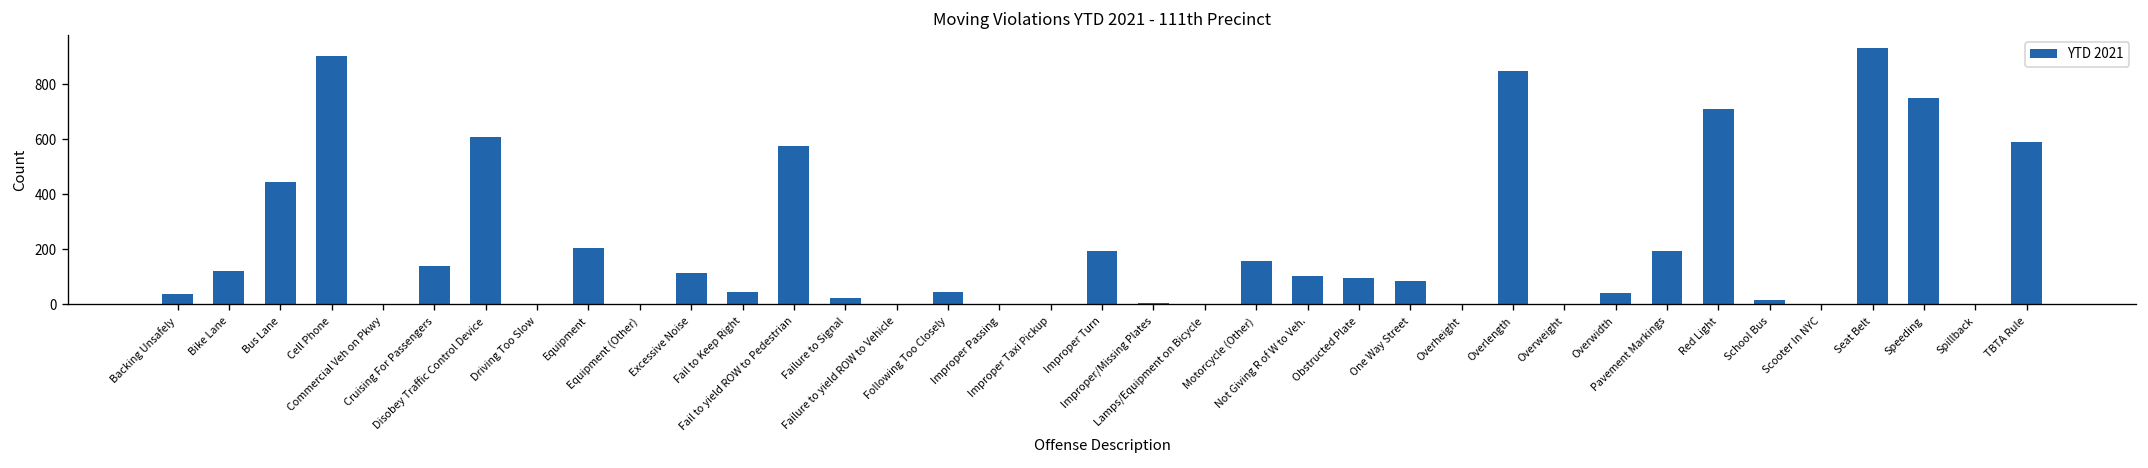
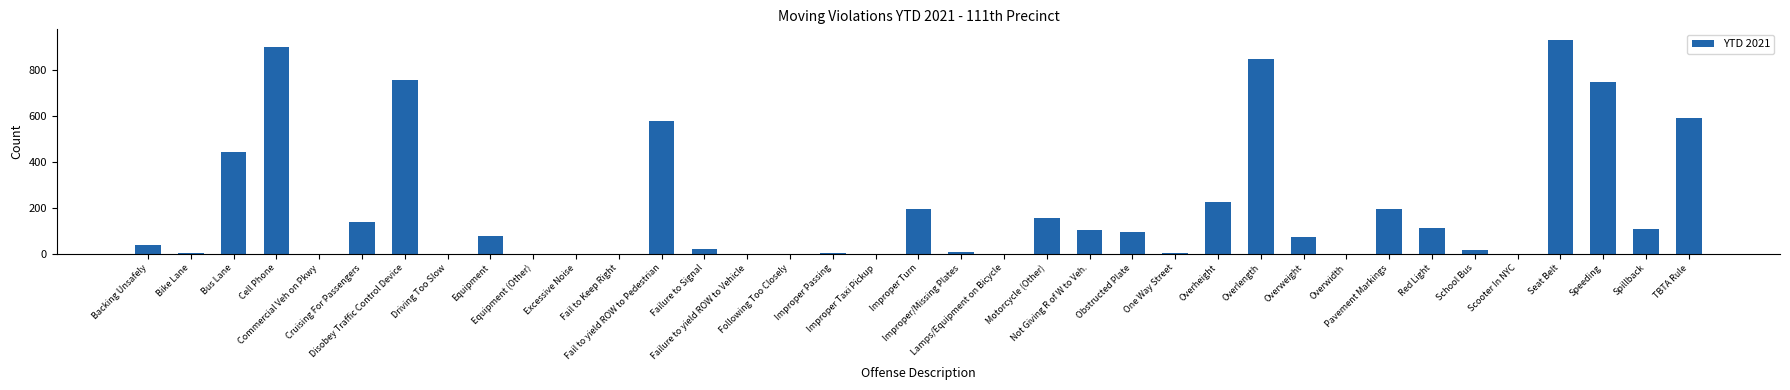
Bike Lane: 120 -> 0
Disobey Traffic Control Device: 610 -> 760
Equipment: 210 -> 80
Excessive Noise: 110 -> 0
Fail to Keep Right: 40 -> 0
Following Too Closely: 40 -> 0
One Way Street: 80 -> 0
Overheight: 0 -> 220
Overweight: 0 -> 70
Overwidth: 40 -> 0
Red Light: 710 -> 110
Spillback: 0 -> 110
